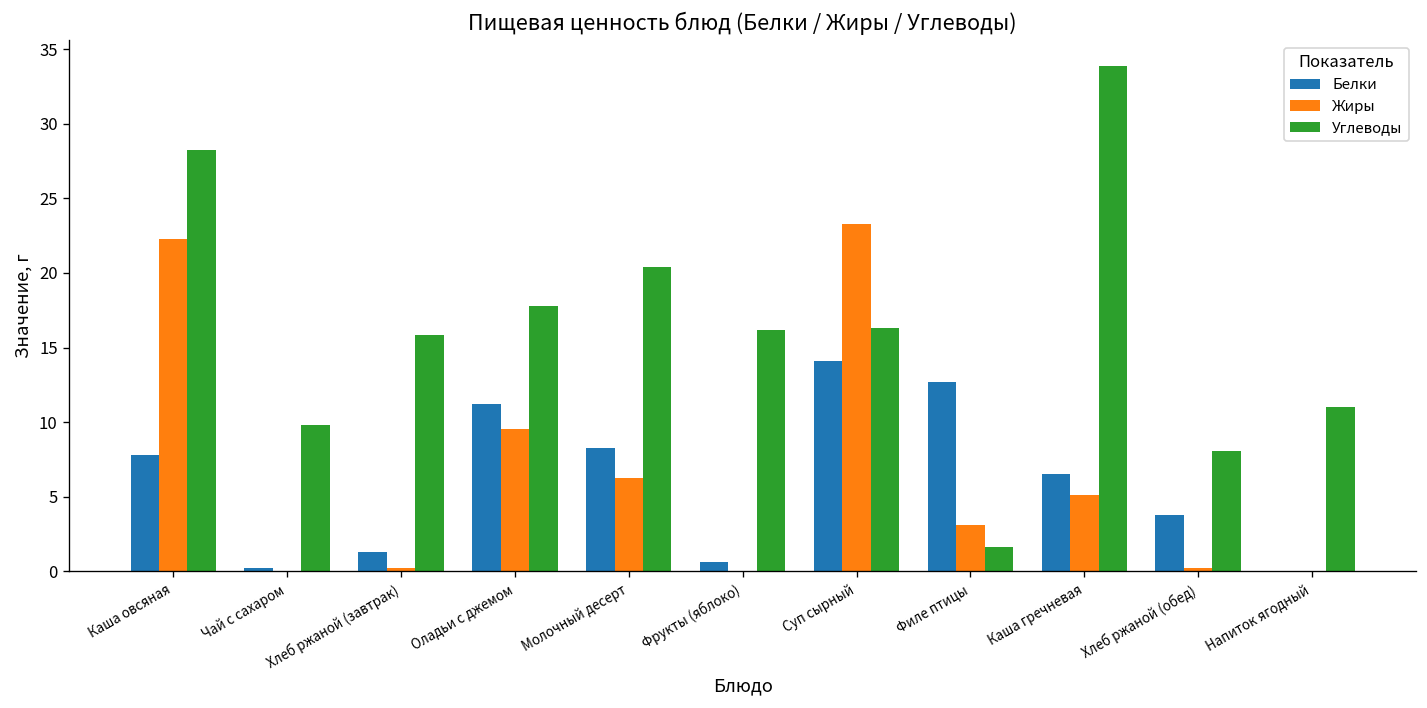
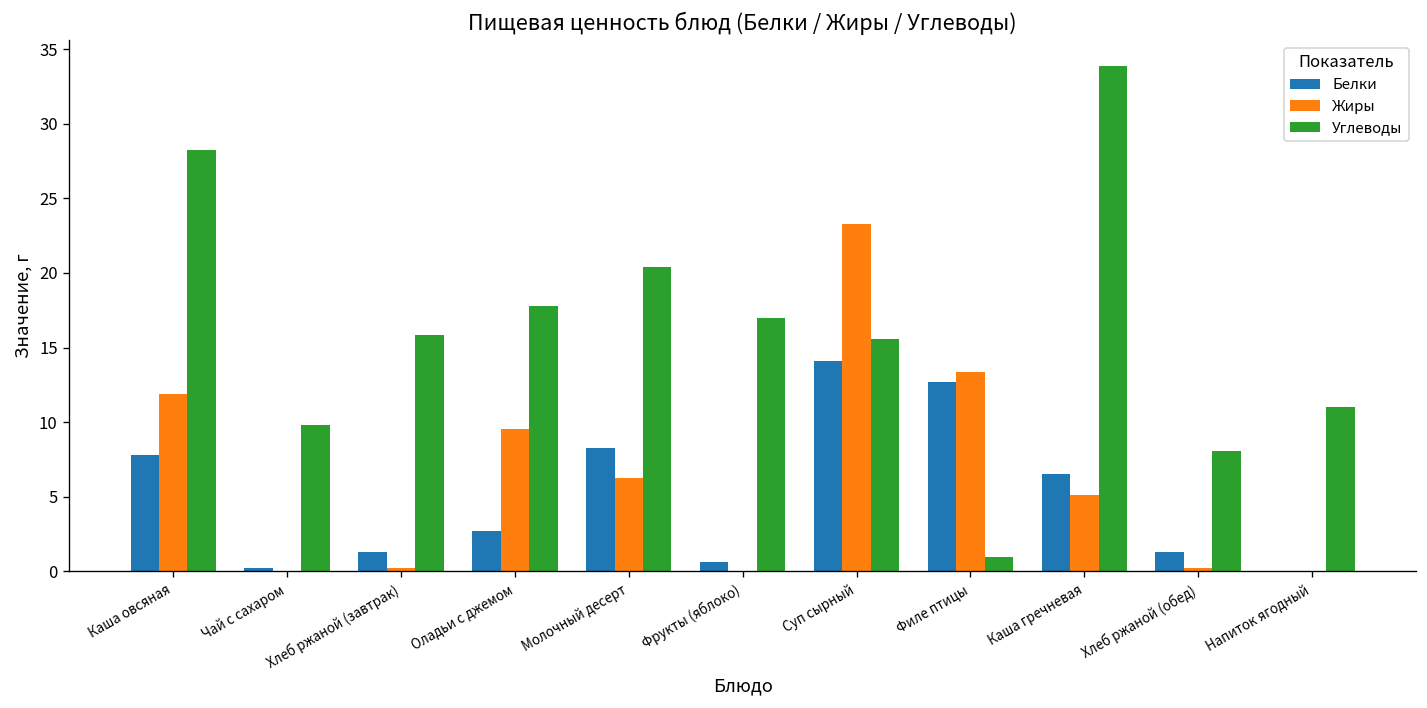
Жиры, Каша овсяная: 22.3 -> 11.9
Белки, Оладьи с джемом: 11.2 -> 2.7
Углеводы, Фрукты (яблоко): 16.2 -> 17.0
Углеводы, Суп сырный: 16.3 -> 15.6
Жиры, Филе птицы: 3.1 -> 13.4
Углеводы, Филе птицы: 1.6 -> 0.9
Белки, Хлеб ржаной (обед): 3.8 -> 1.3
